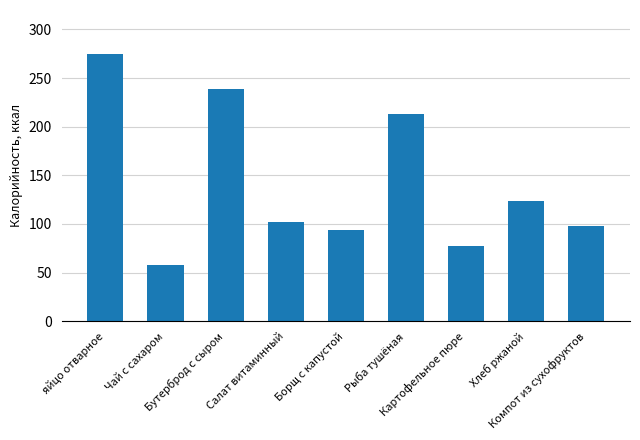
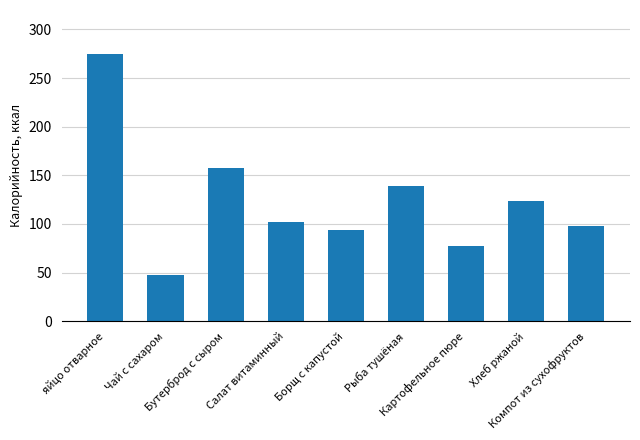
Чай с сахаром: 60 -> 50
Бутерброд с сыром: 240 -> 160
Рыба тушёная: 210 -> 140
